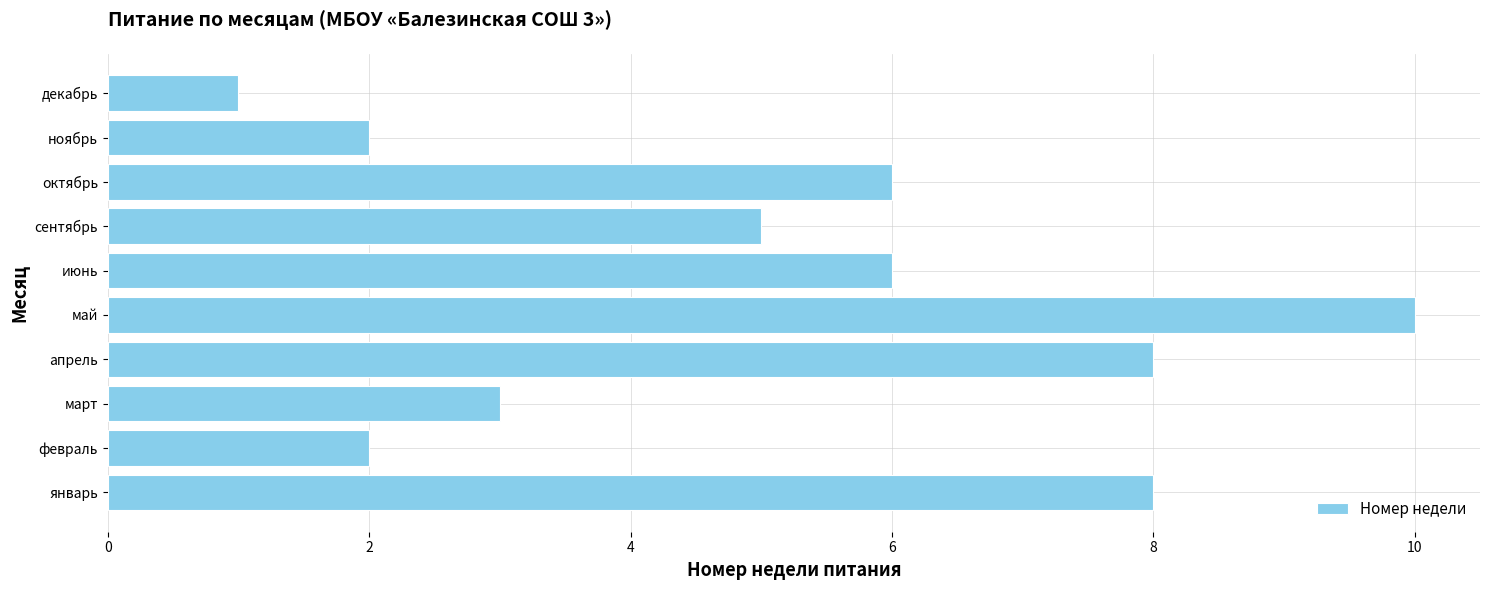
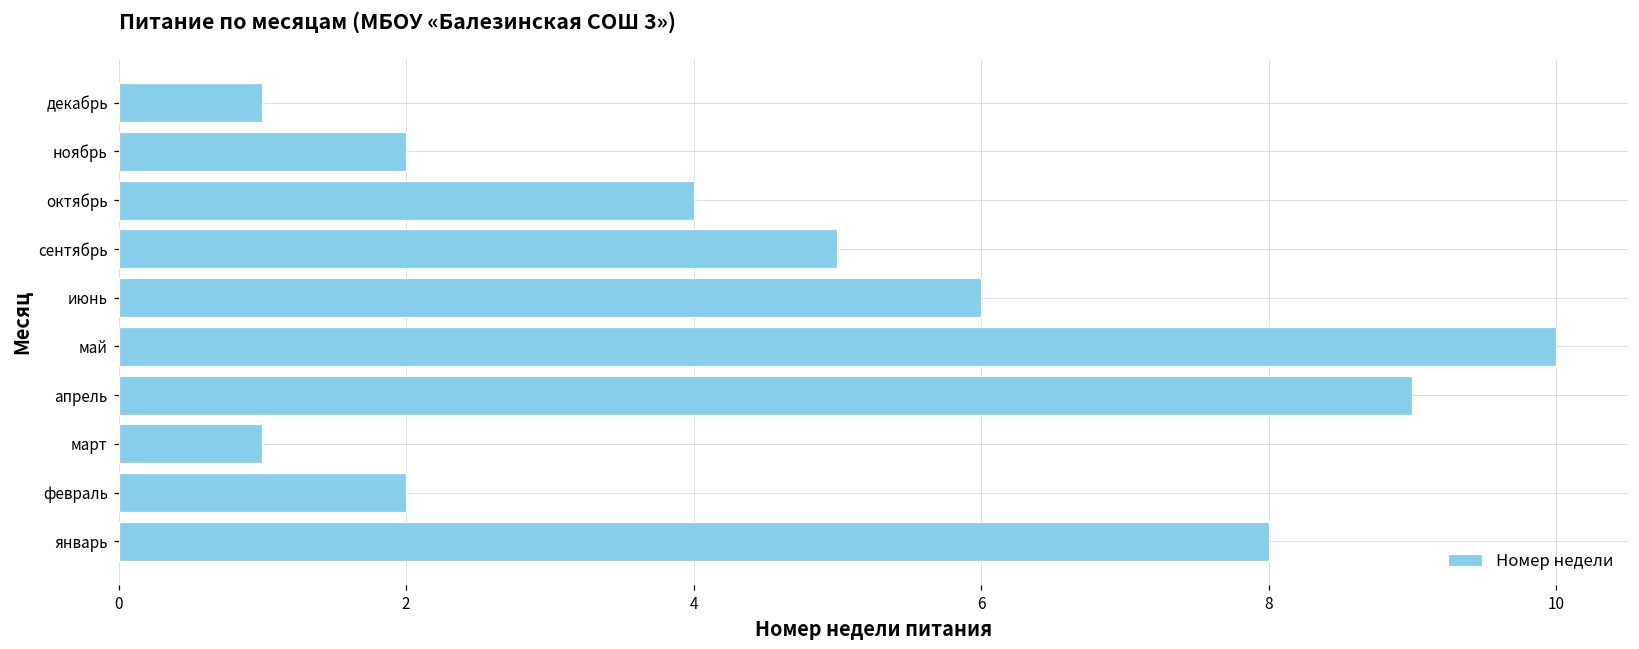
октябрь: 6 -> 4
апрель: 8 -> 9
март: 3 -> 1
